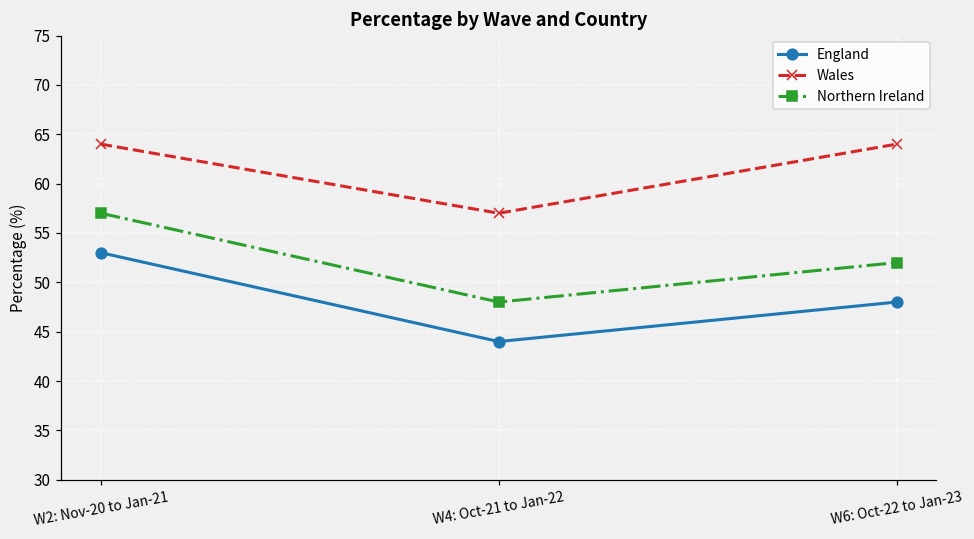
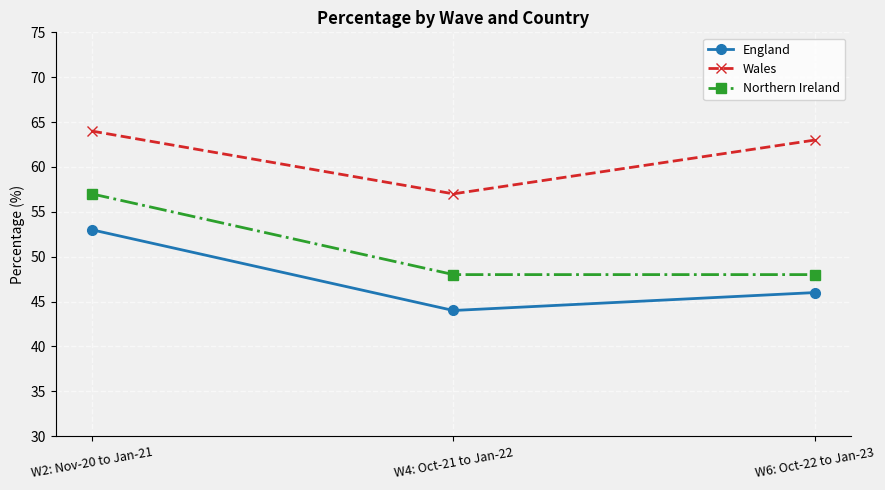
England, W6: Oct-22 to Jan-23: 48 -> 46
Wales, W6: Oct-22 to Jan-23: 64 -> 63
Northern Ireland, W6: Oct-22 to Jan-23: 52 -> 48
